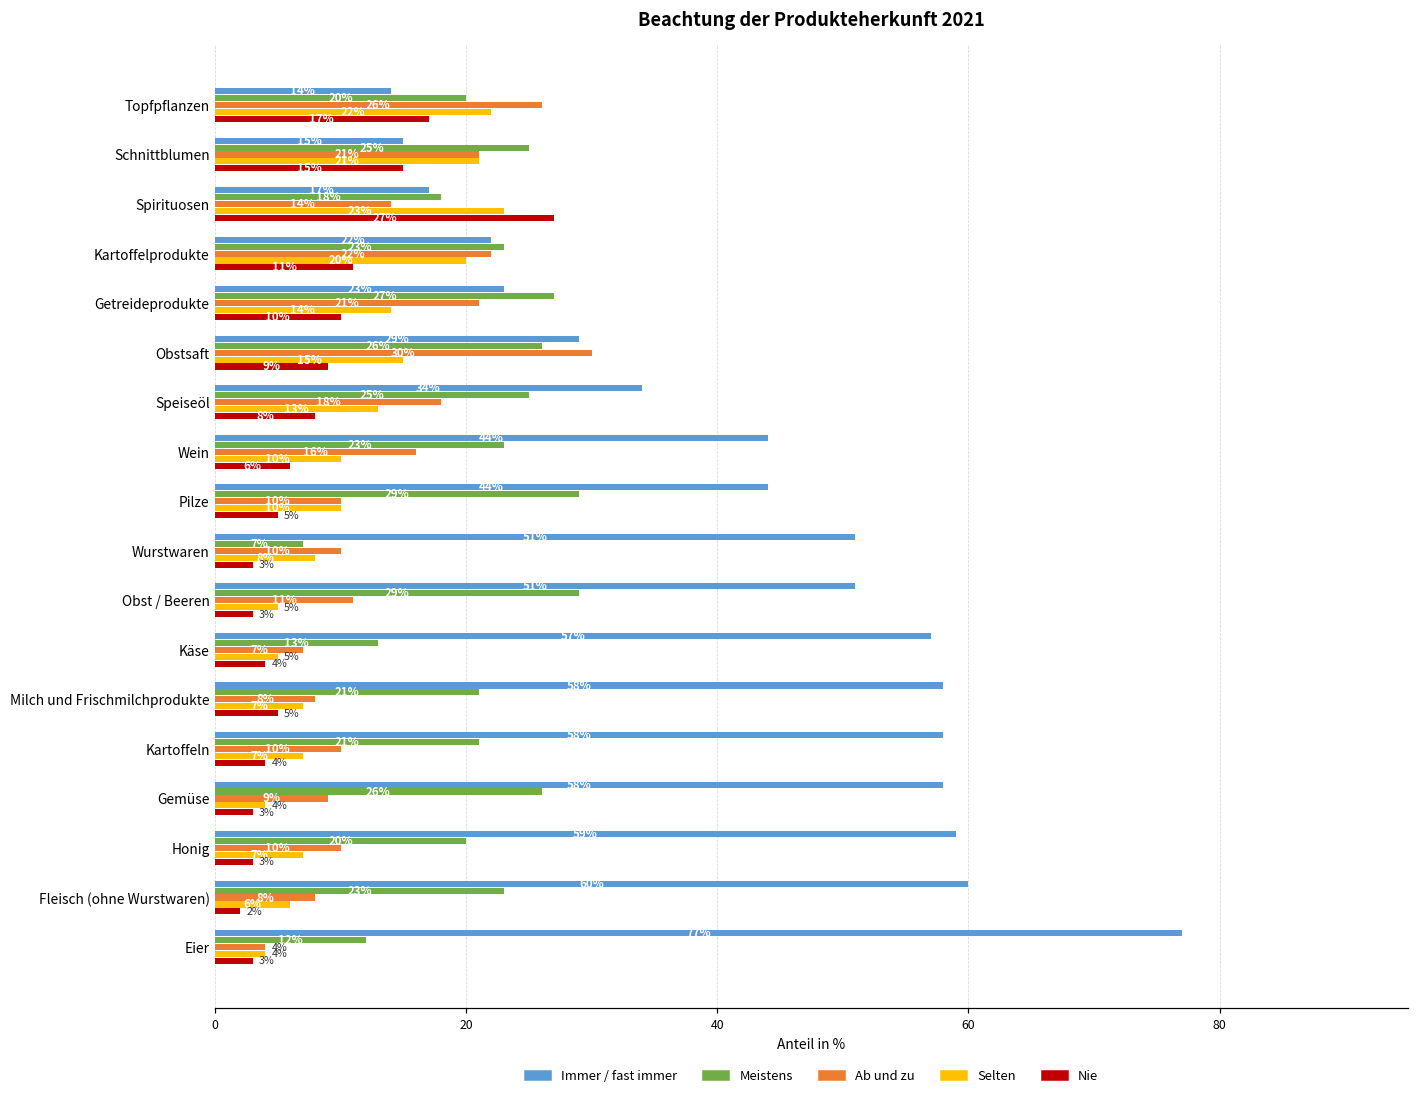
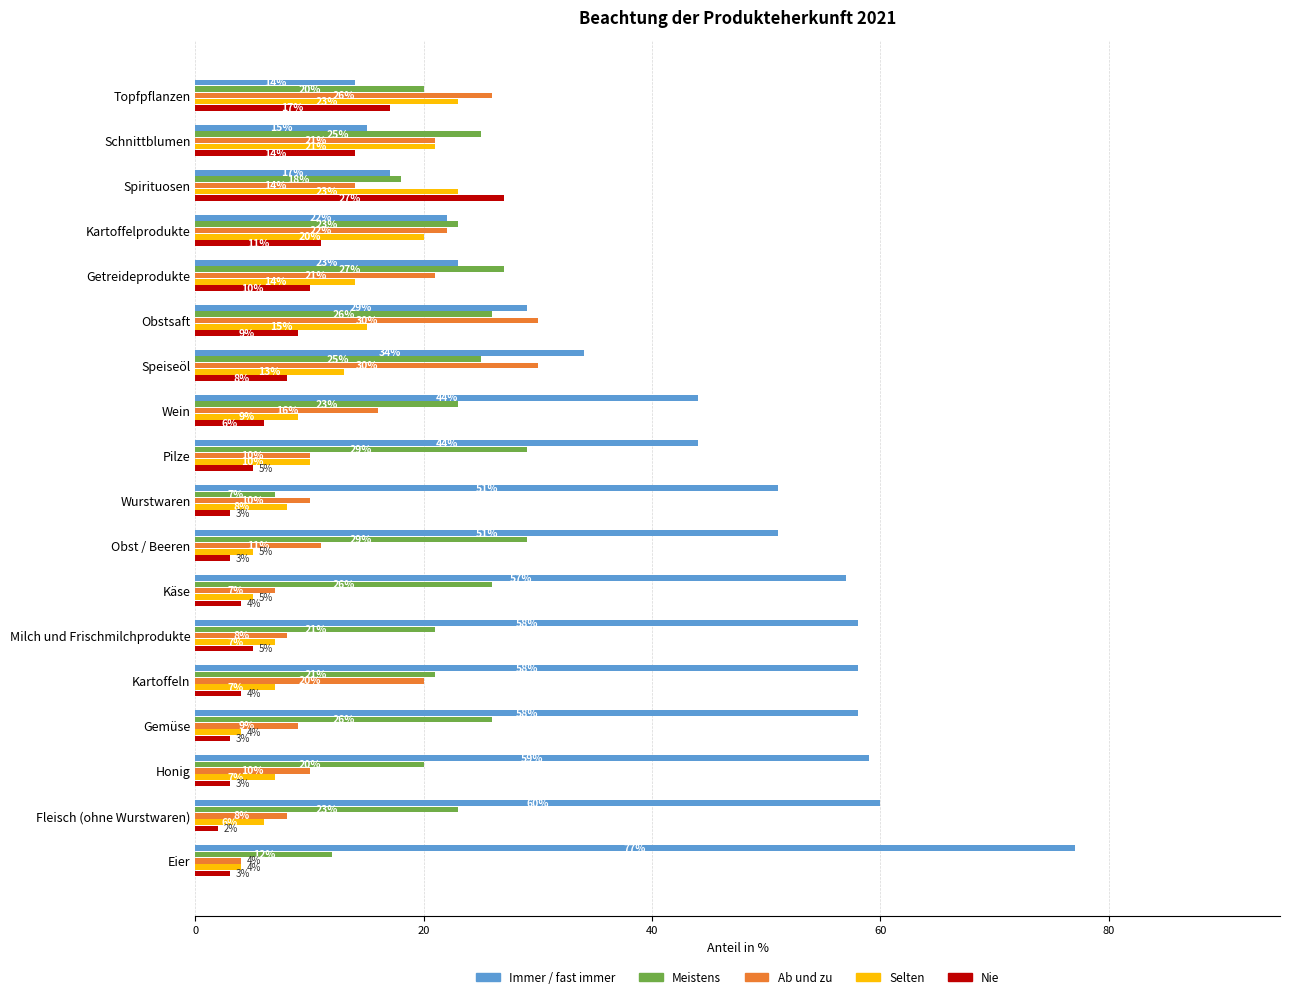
Selten, Topfpflanzen: 22% -> 23%
Nie, Schnittblumen: 15% -> 14%
Ab und zu, Speiseöl: 18% -> 30%
Selten, Wein: 10% -> 9%
Meistens, Käse: 13% -> 26%
Ab und zu, Kartoffeln: 10 -> 20
